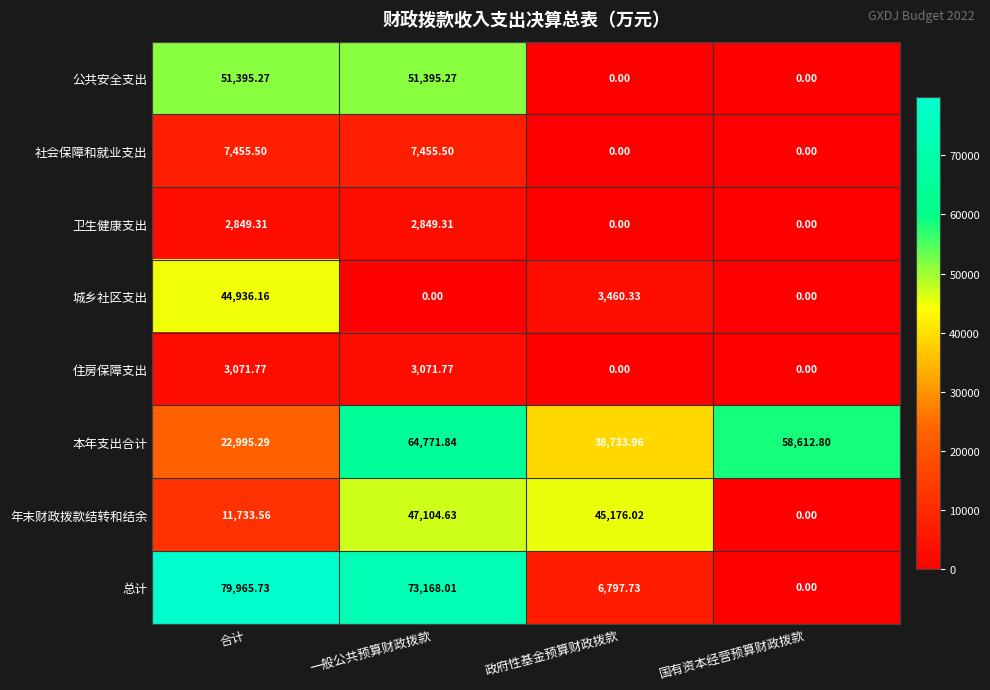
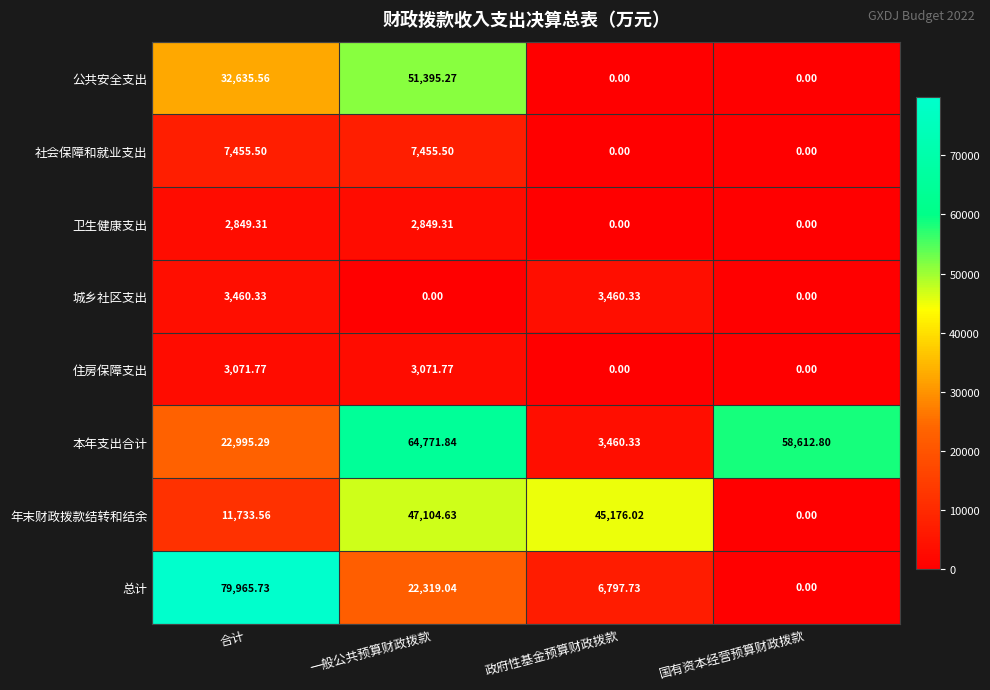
公共安全支出, 合计: 51,395.27 -> 32,635.56
城乡社区支出, 合计: 44,936.16 -> 3,460.33
本年支出合计, 政府性基金预算财政拨款: 38,733.96 -> 3,460.33
总计, 一般公共预算财政拨款: 73,168.01 -> 22,319.04
